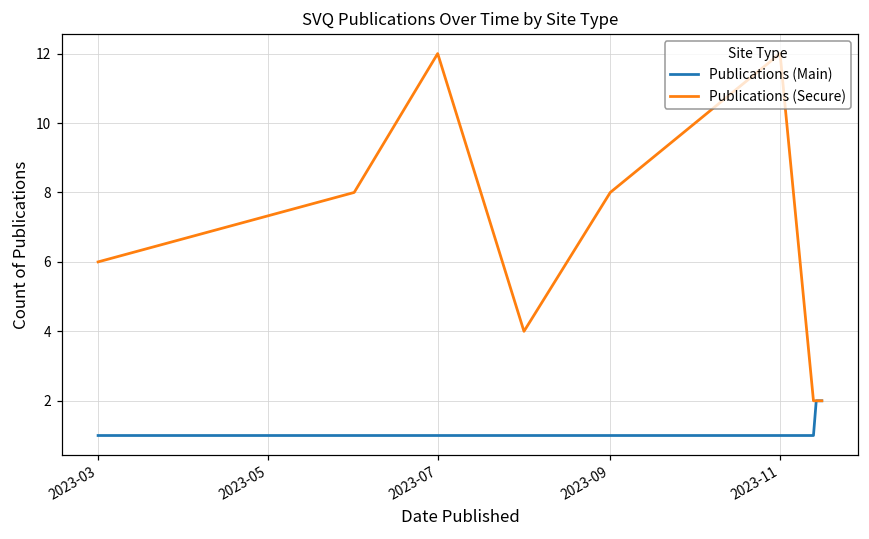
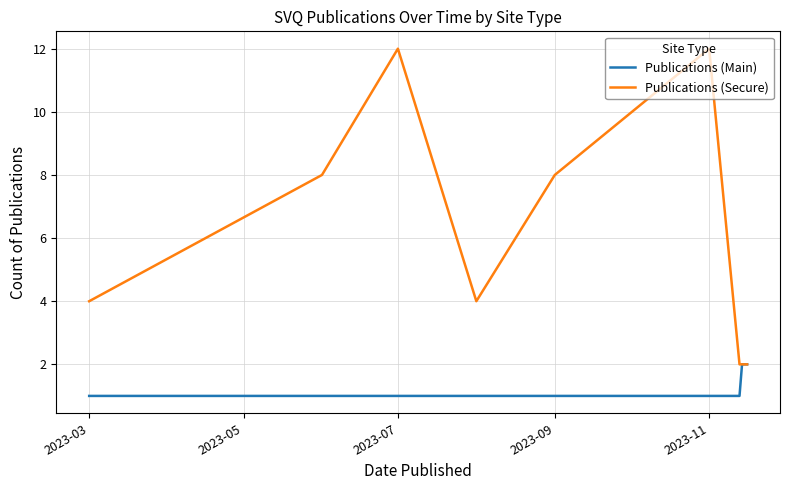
Publications (Secure), 2023-03: 6 -> 4
